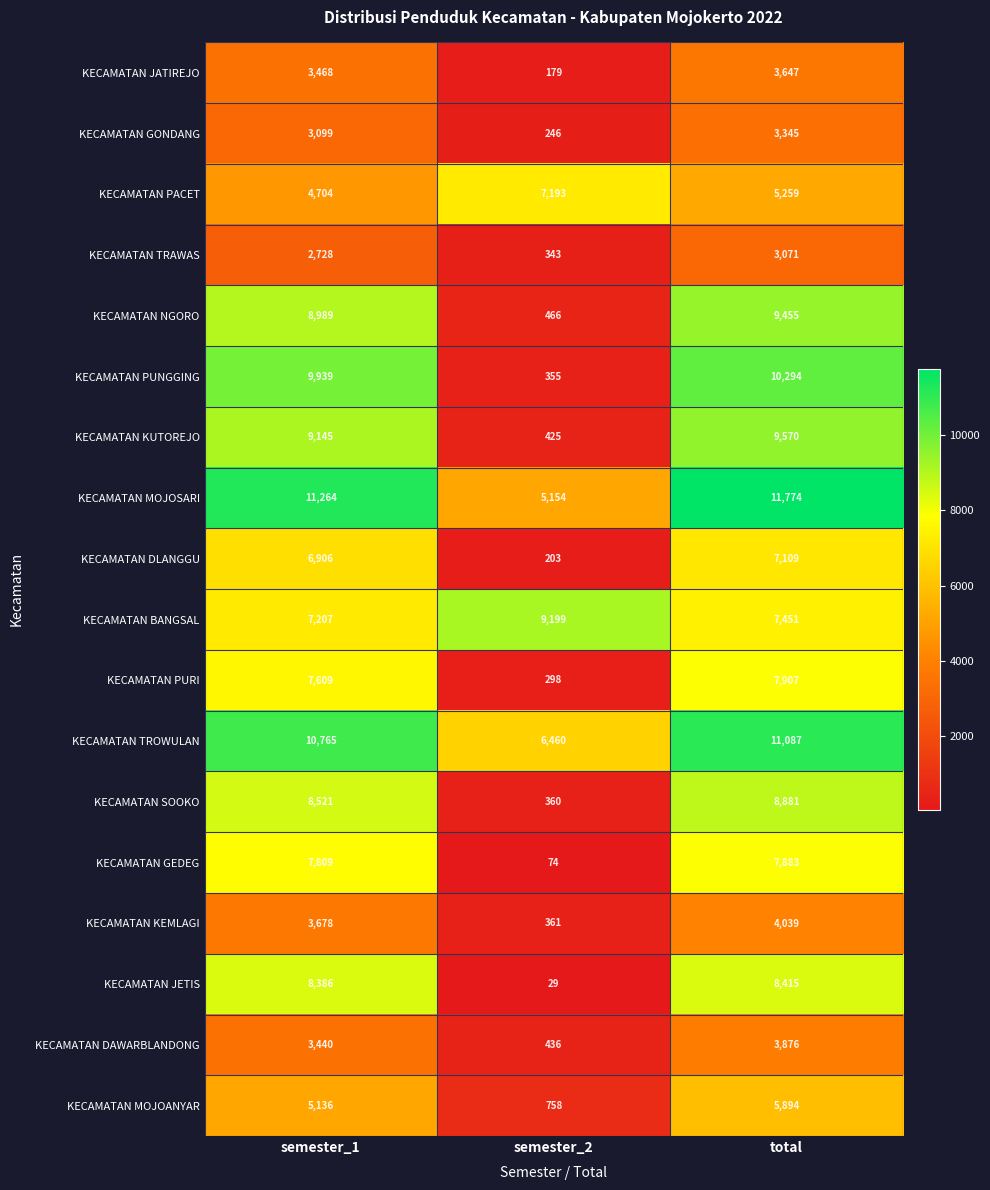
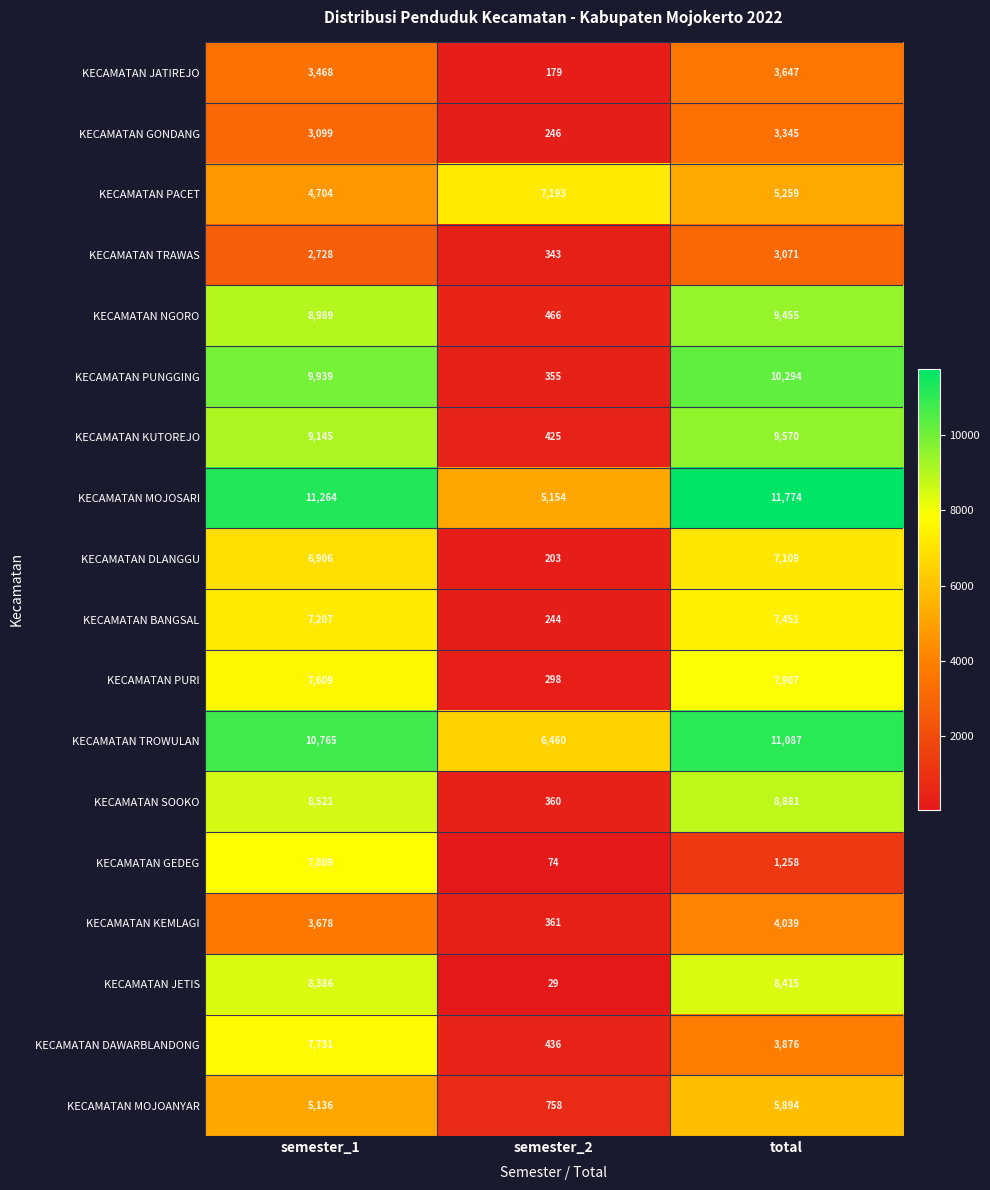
KECAMATAN BANGSAL, semester_2: 9,199 -> 244
KECAMATAN GEDEG, total: 7,883 -> 1,258
KECAMATAN DAWARBLANDONG, semester_1: 3,440 -> 7,731
